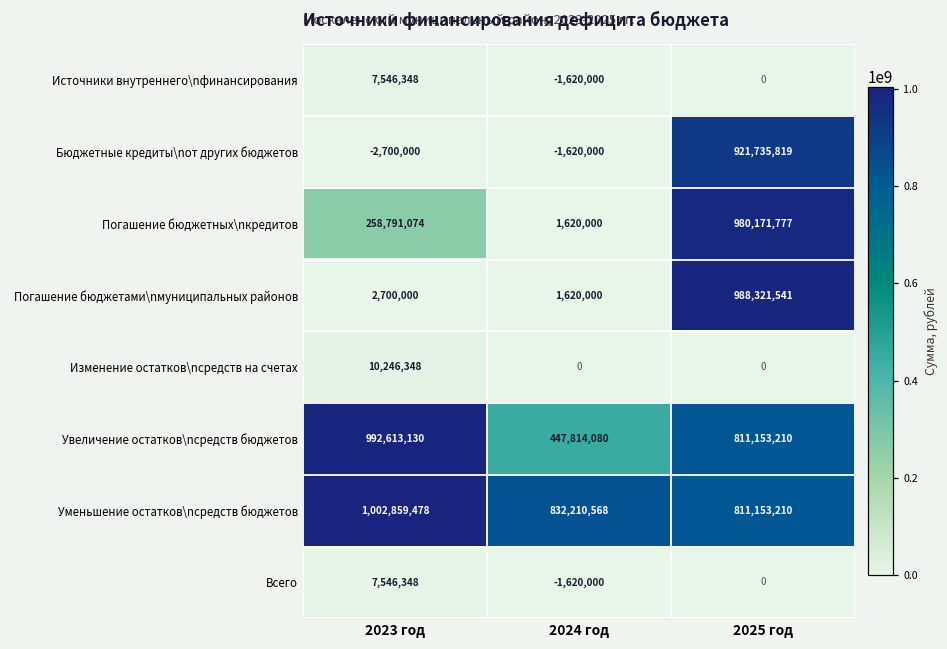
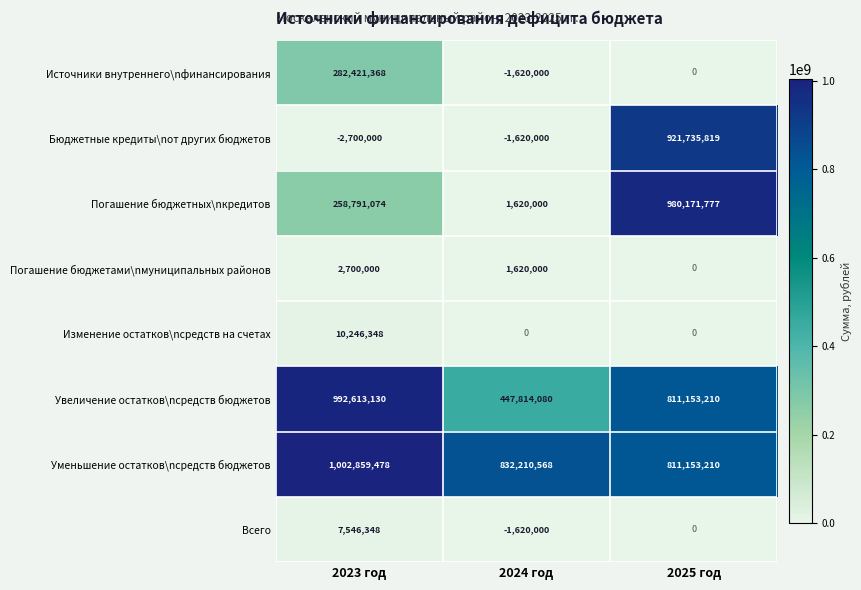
Источники внутреннего\nфинансирования, 2023 год: 7,546,348 -> 282,421,368
Погашение бюджетами\nмуниципальных районов, 2025 год: 988,321,541 -> 0
